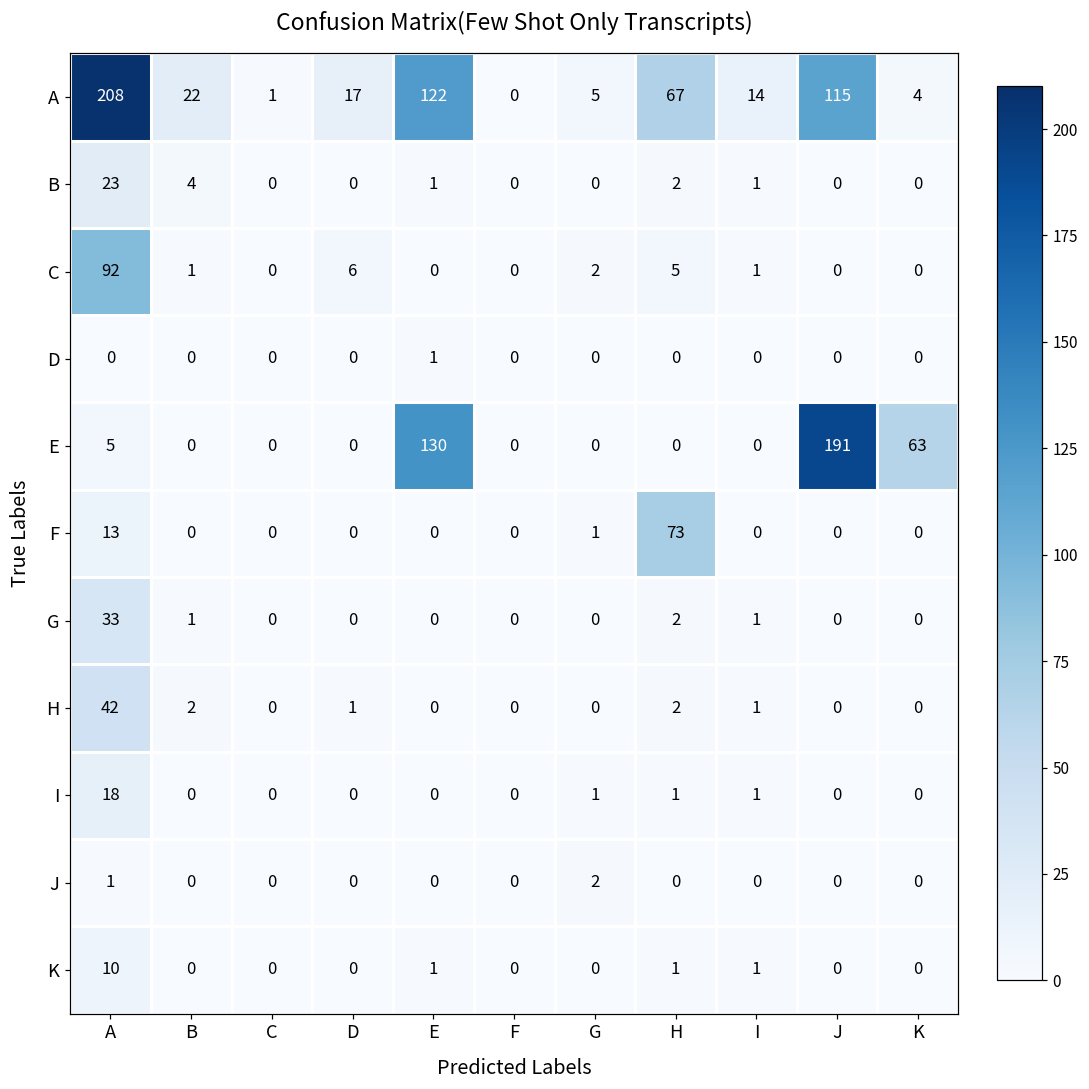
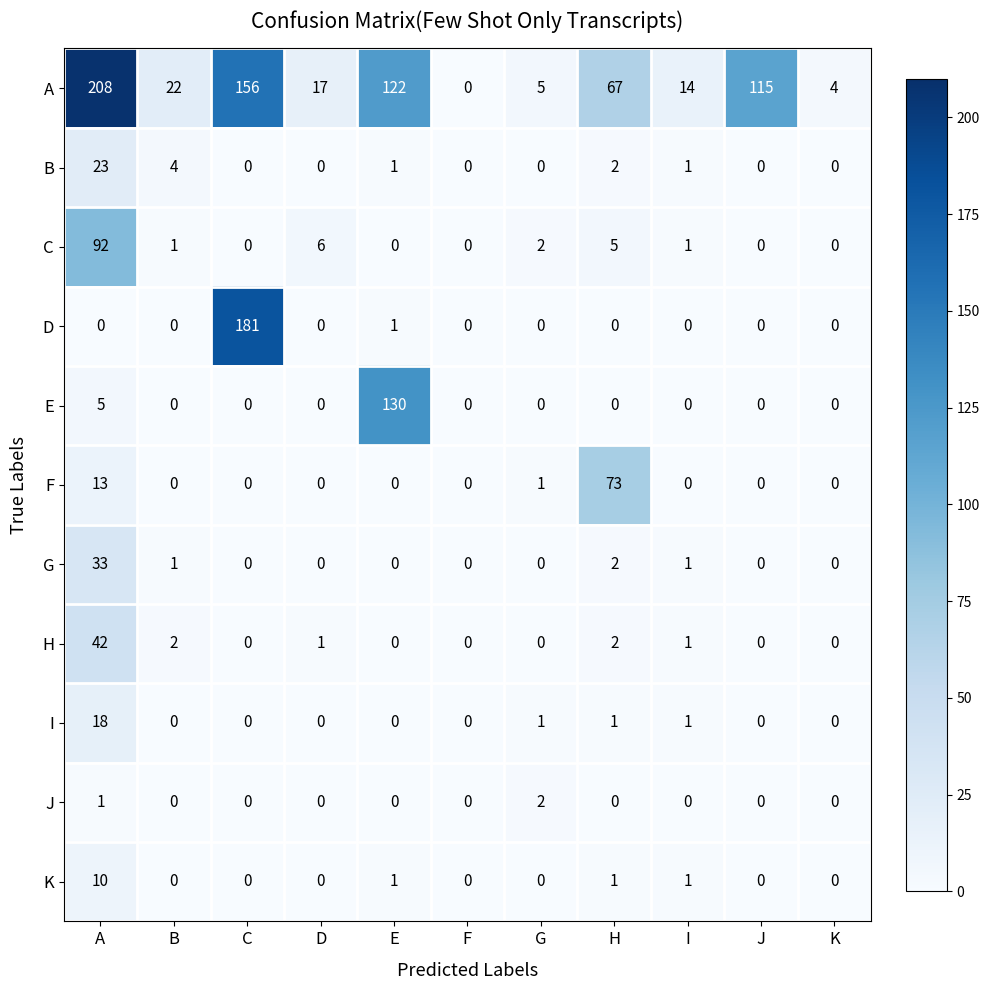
A, C: 1 -> 156
D, C: 0 -> 181
E, J: 191 -> 0
E, K: 63 -> 0
